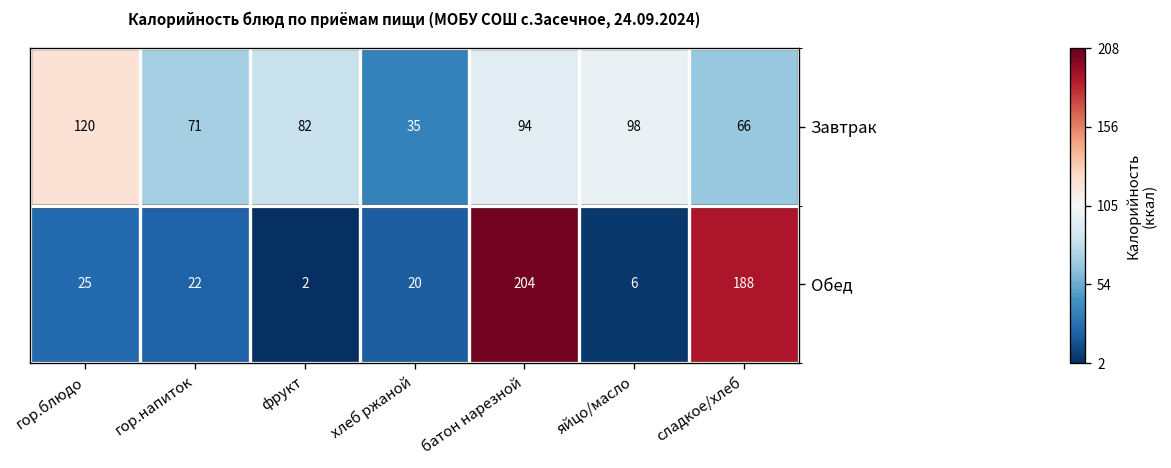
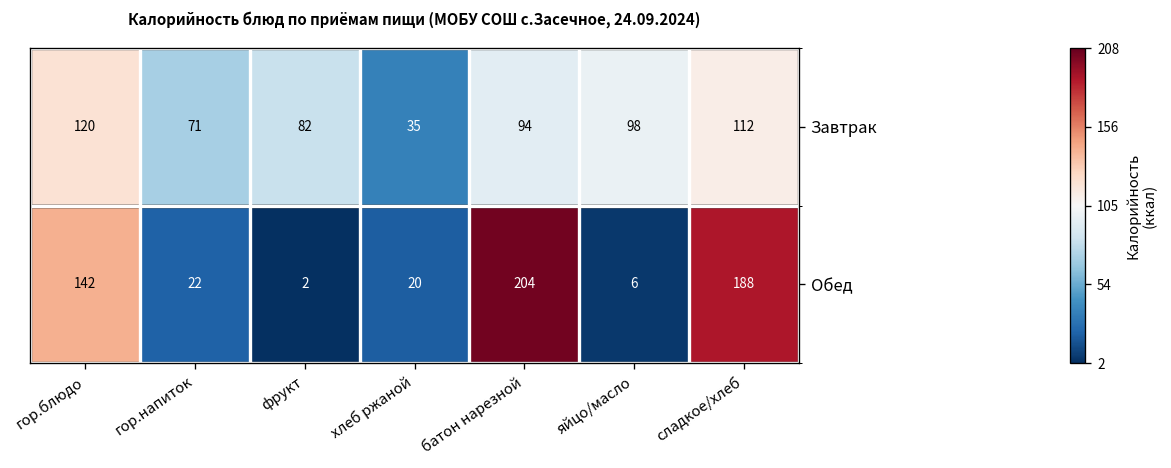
Завтрак, сладкое/хлеб: 66 -> 112
Обед, гор.блюдо: 25 -> 142
